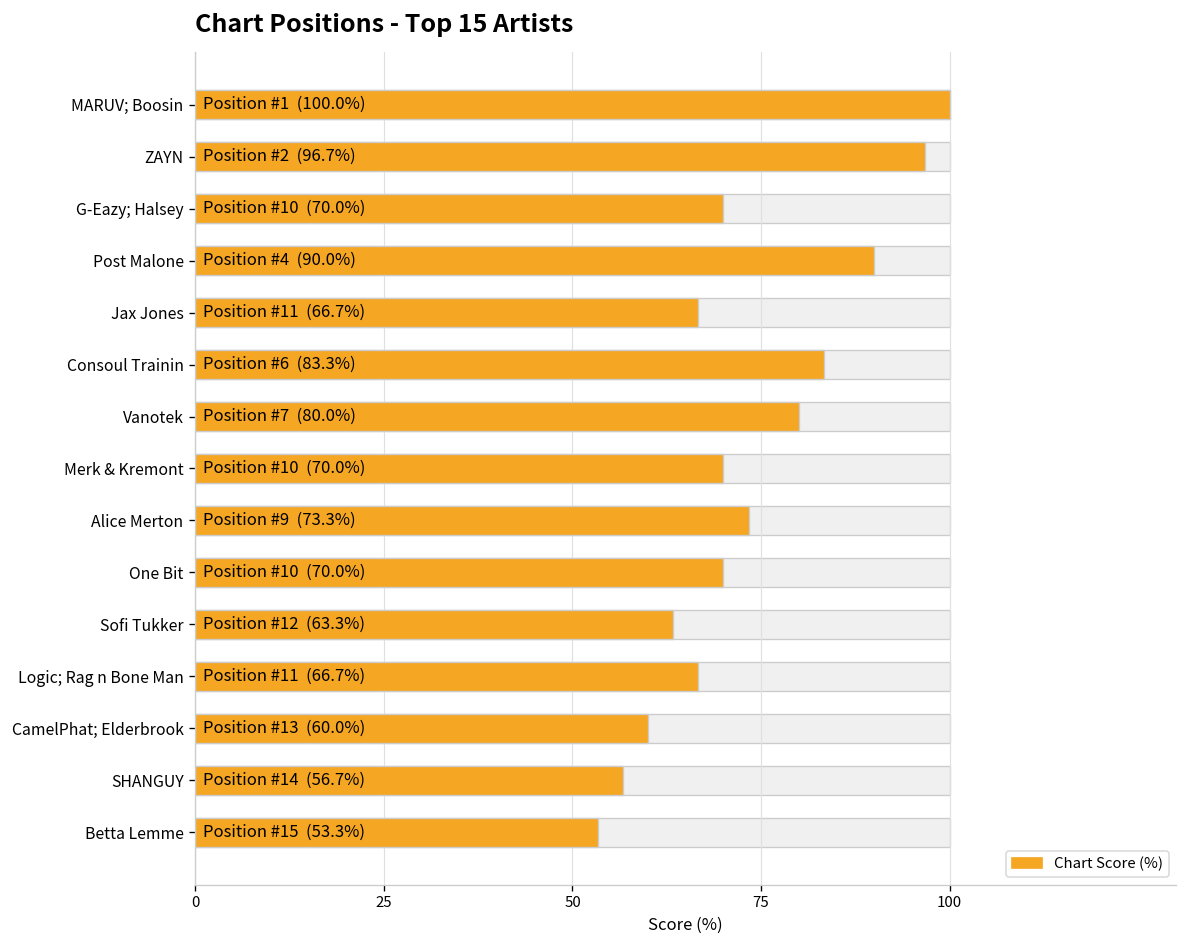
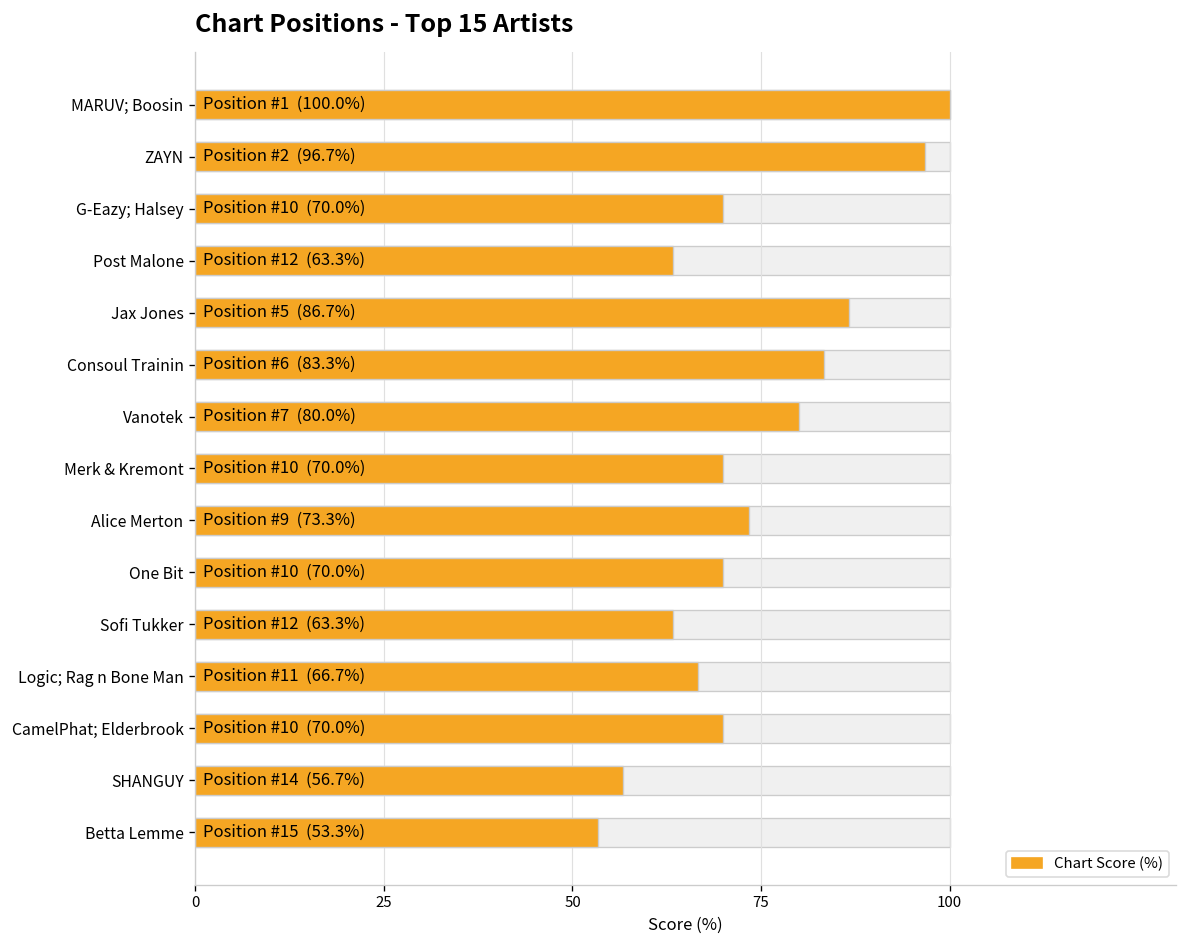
Chart Score (%), Post Malone: 4 (90.0%) -> 12 (63.3%)
Chart Score (%), Jax Jones: 11 (66.7%) -> 5 (86.7%)
Chart Score (%), CamelPhat; Elderbrook: 13 (60.0%) -> 10 (70.0%)
